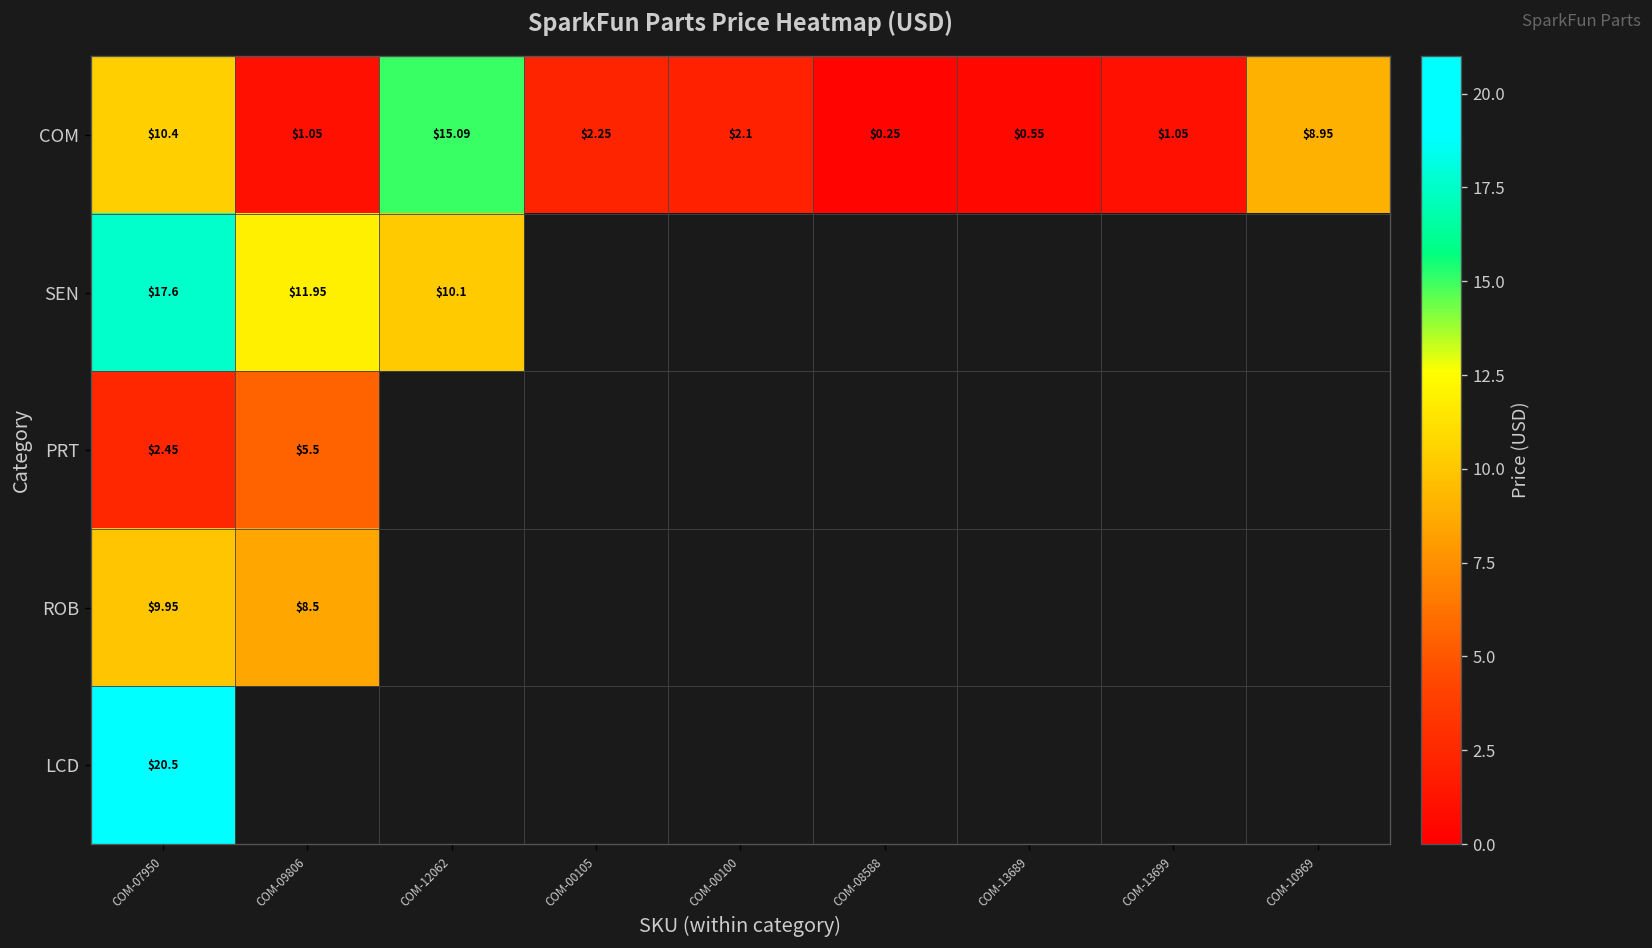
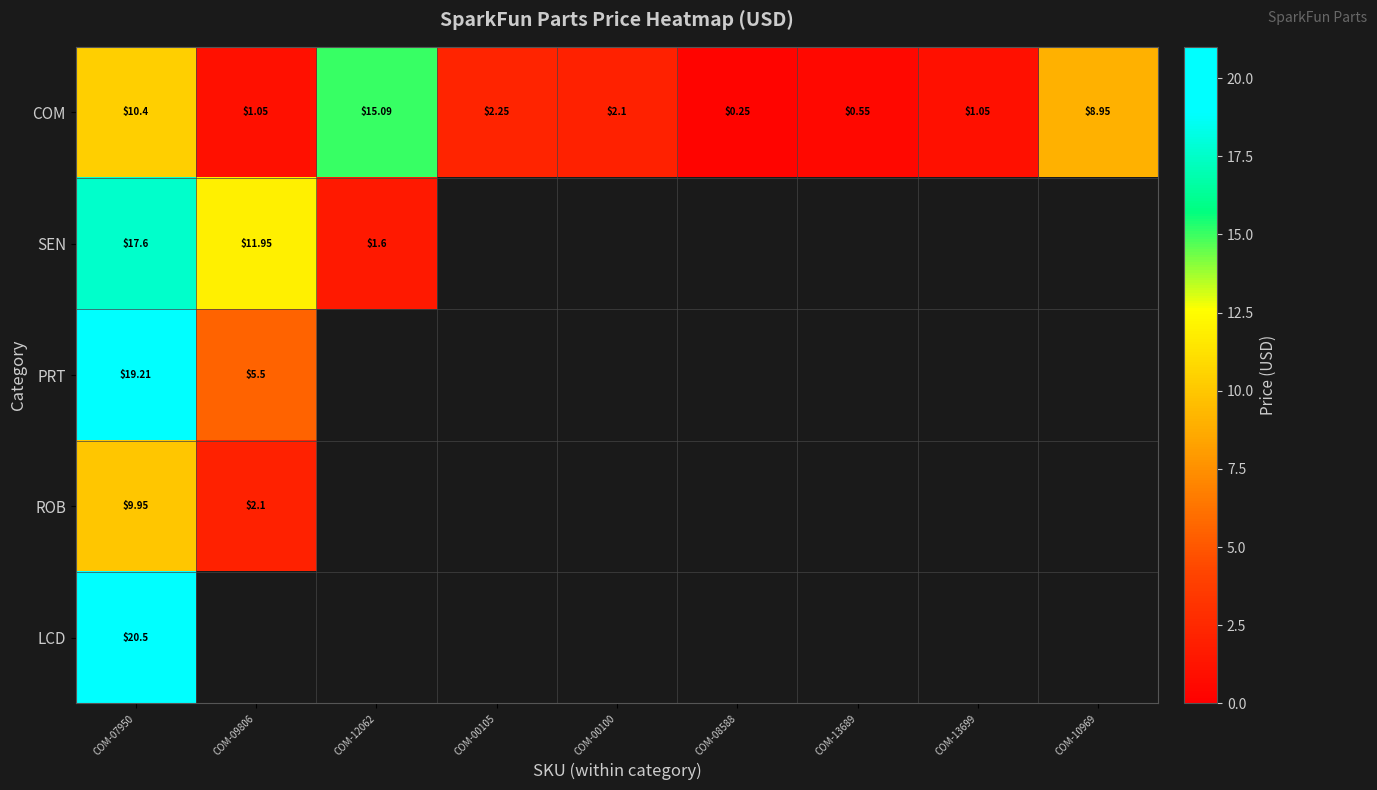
SEN, COM-12062: $10.1 -> $1.6
PRT, COM-07950: $2.45 -> $19.21
ROB, COM-09806: $8.5 -> $2.1
